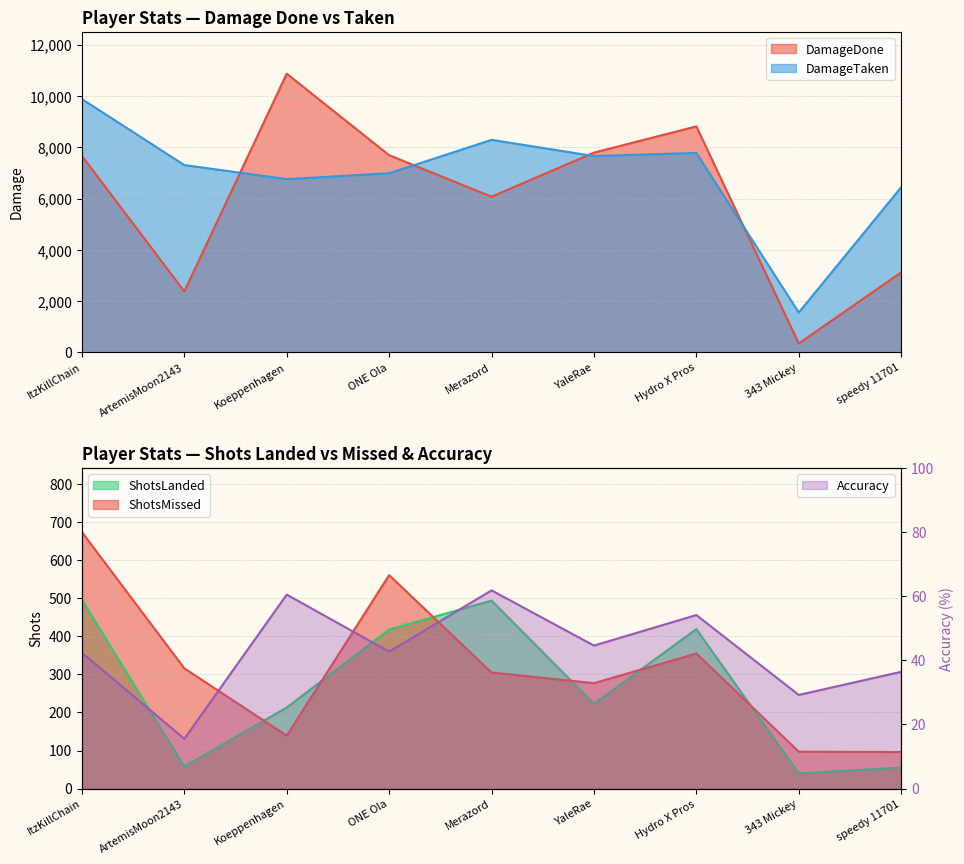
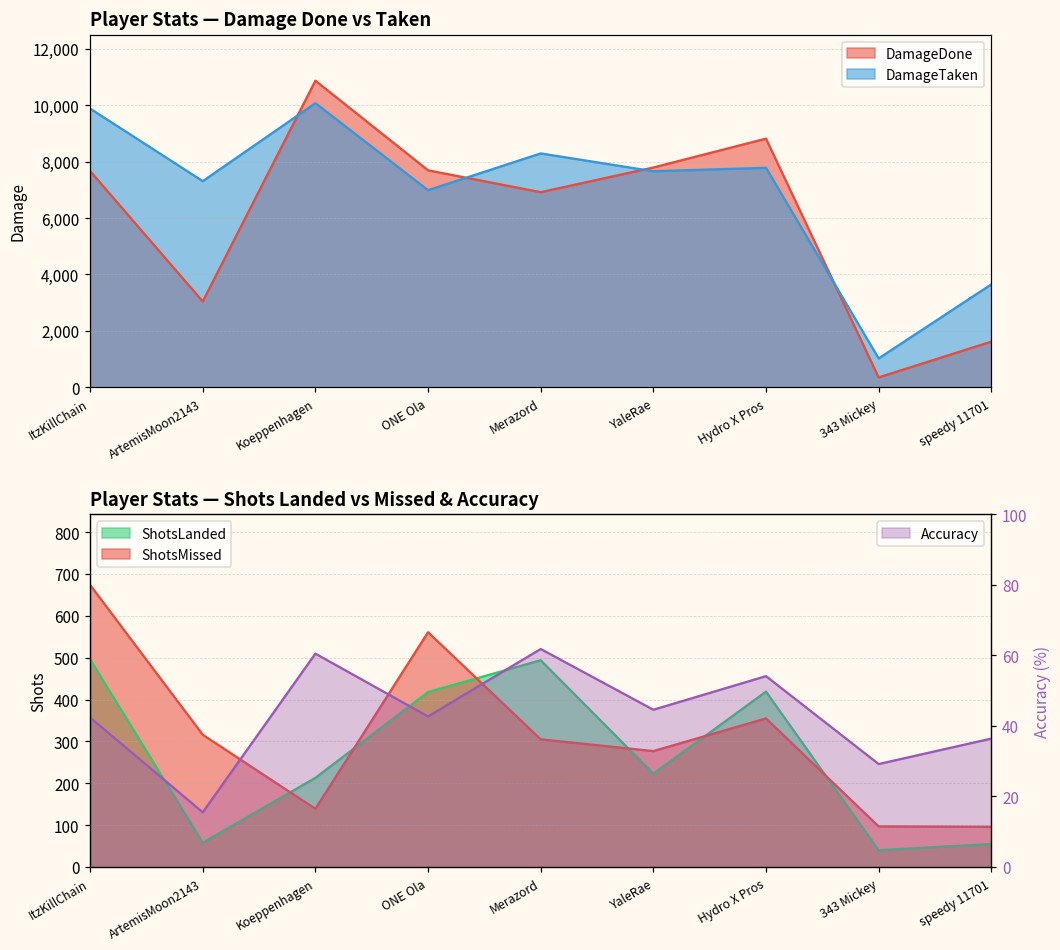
Player Stats — Damage Done vs Taken, DamageDone, ArtemisMoon2143: 2,400 -> 3,000
Player Stats — Damage Done vs Taken, DamageTaken, Koeppenhagen: 6,800 -> 10,100
Player Stats — Damage Done vs Taken, DamageDone, Merazord: 6,100 -> 6,900
Player Stats — Damage Done vs Taken, DamageTaken, 343 Mickey: 1,600 -> 1,000
Player Stats — Damage Done vs Taken, DamageDone, speedy 11701: 3,100 -> 1,600
Player Stats — Damage Done vs Taken, DamageTaken, speedy 11701: 6,400 -> 3,700
